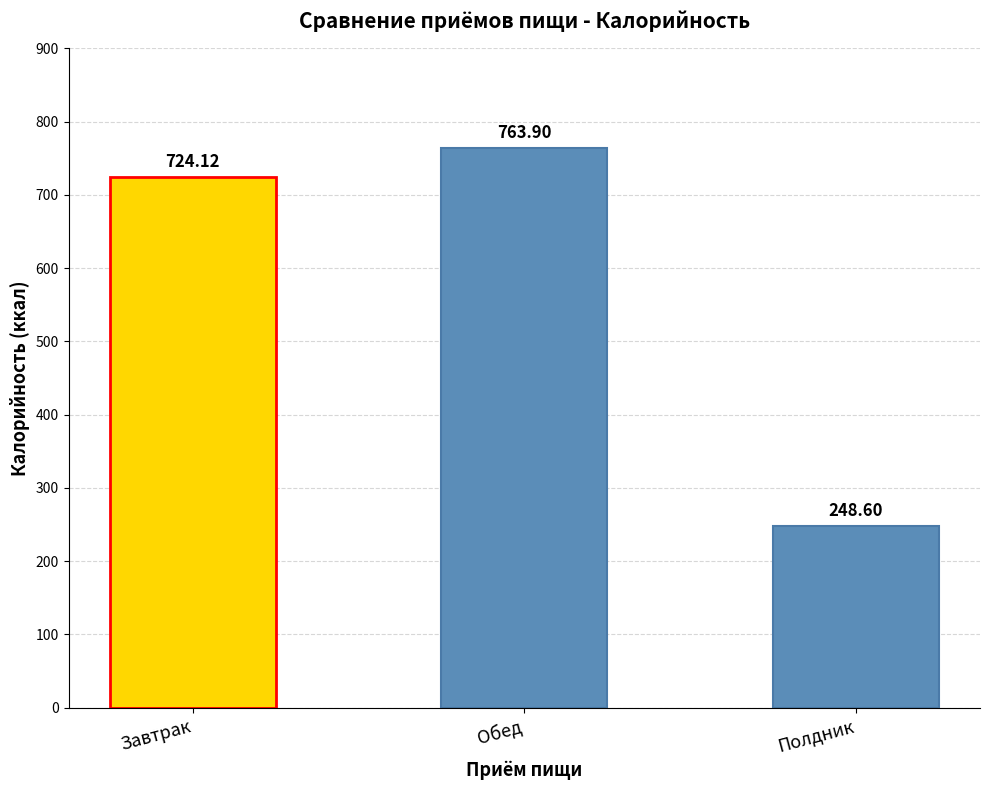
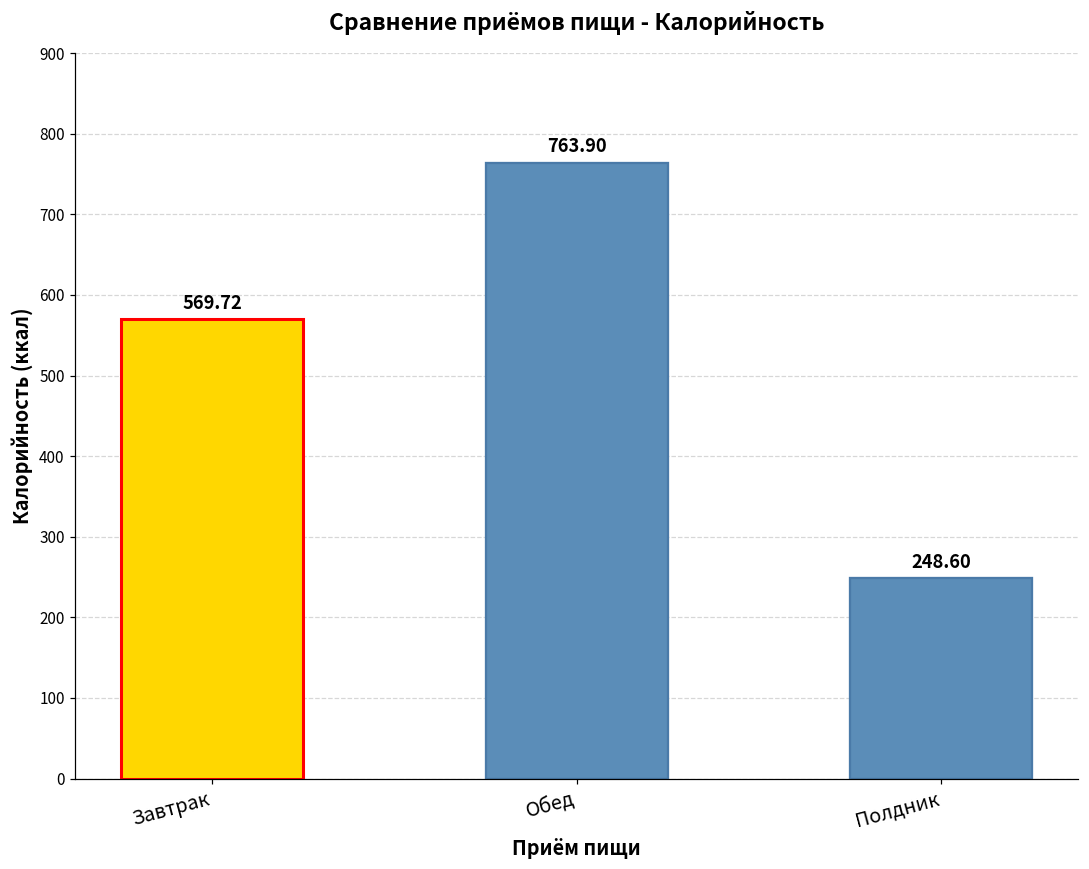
Завтрак: 724.12 -> 569.72
